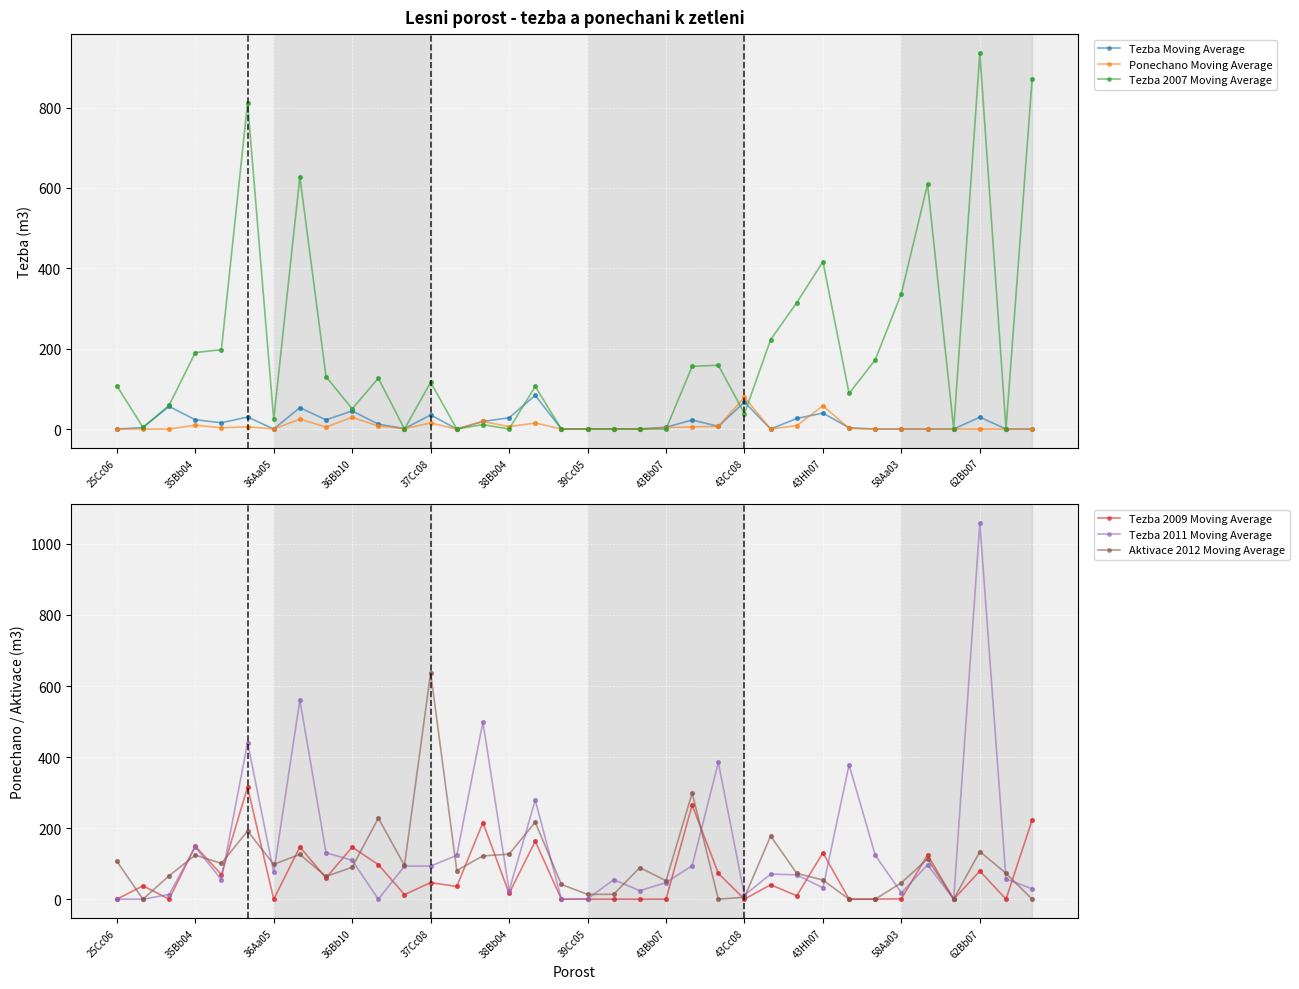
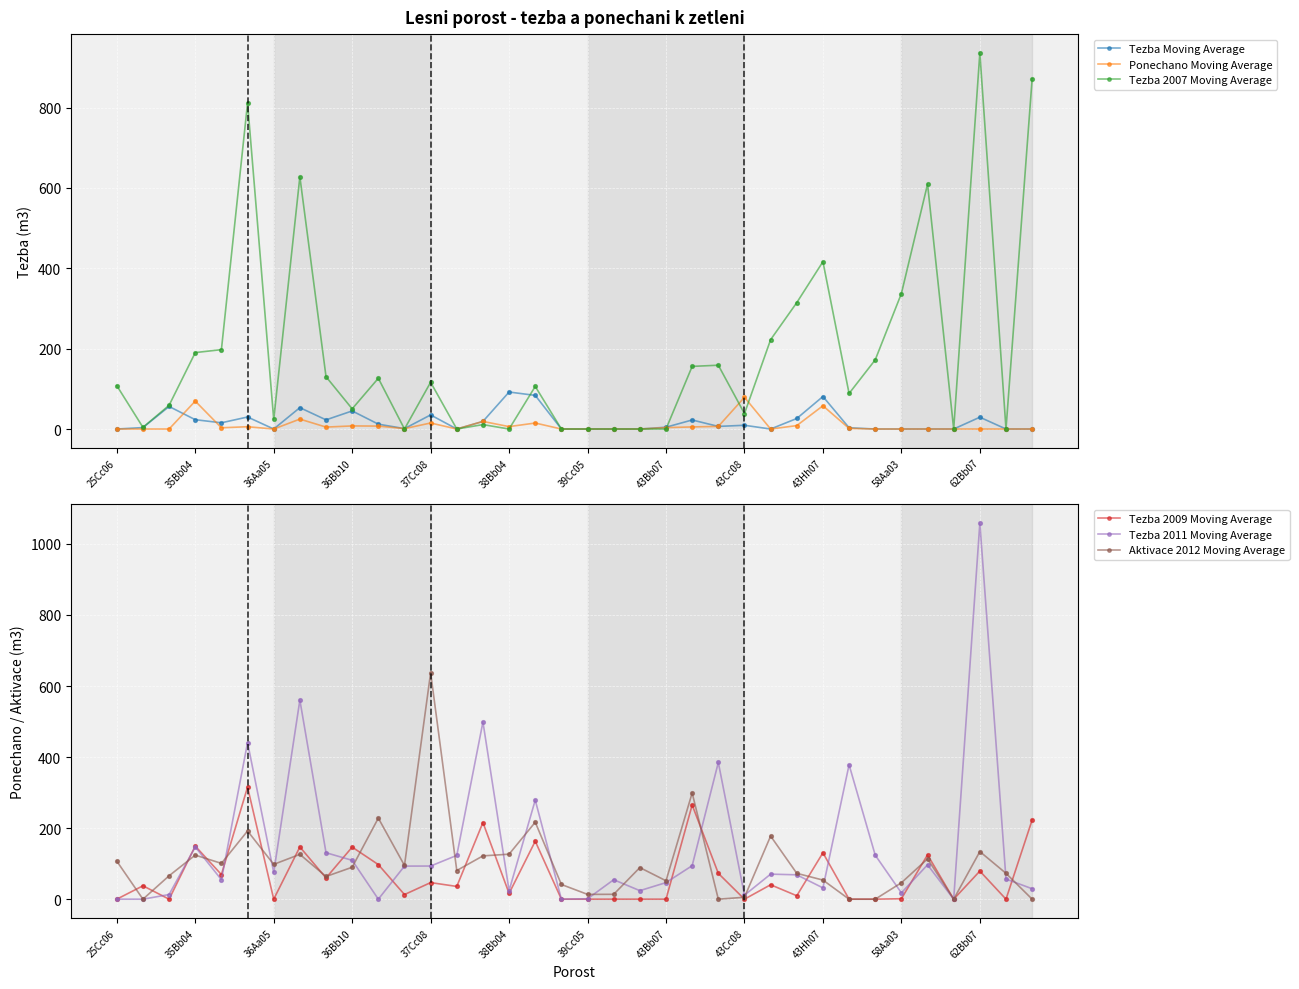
Lesni porost - tezba a ponechani k zetleni, Ponechano Moving Average, 35Bb04: 10 -> 70
Lesni porost - tezba a ponechani k zetleni, Ponechano Moving Average, 36Bb10: 30 -> 10
Lesni porost - tezba a ponechani k zetleni, Tezba Moving Average, 38Bb04: 30 -> 90
Lesni porost - tezba a ponechani k zetleni, Tezba Moving Average, 43Cc08: 70 -> 10
Lesni porost - tezba a ponechani k zetleni, Tezba Moving Average, 43Hh07: 40 -> 80
